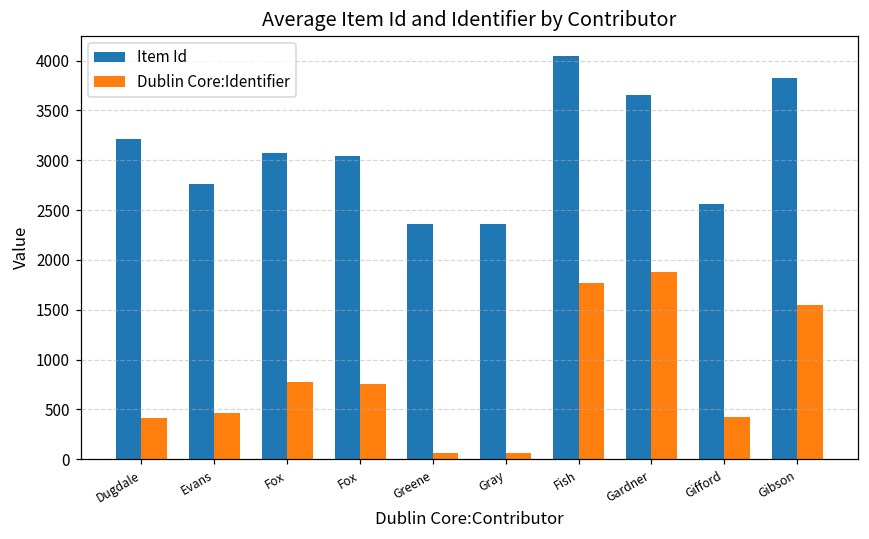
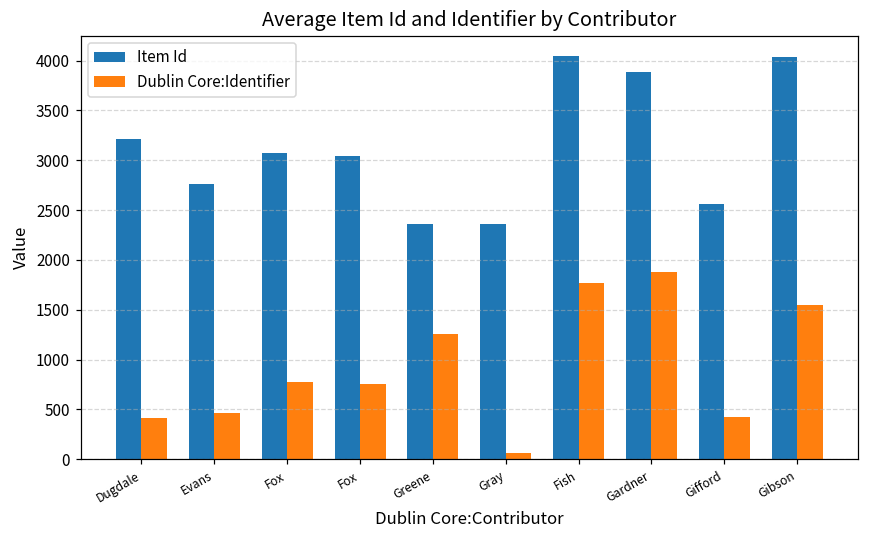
Dublin Core:Identifier, Greene: 100 -> 1300
Item Id, Gardner: 3700 -> 3900
Item Id, Gibson: 3800 -> 4000
